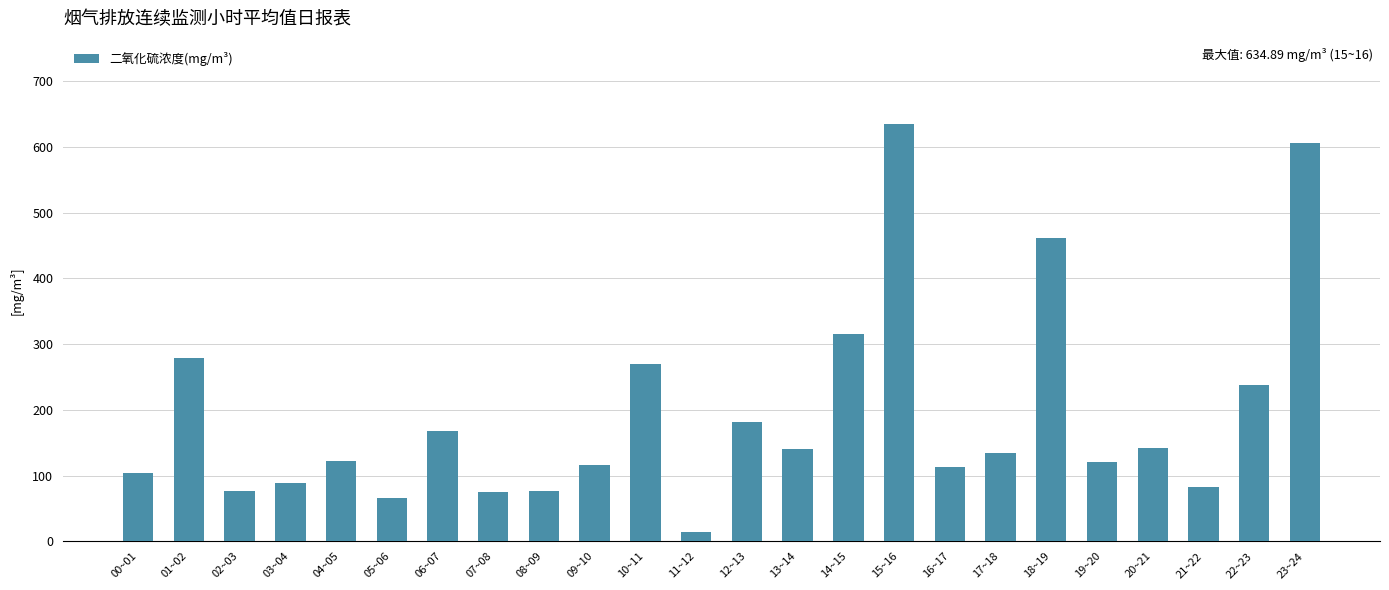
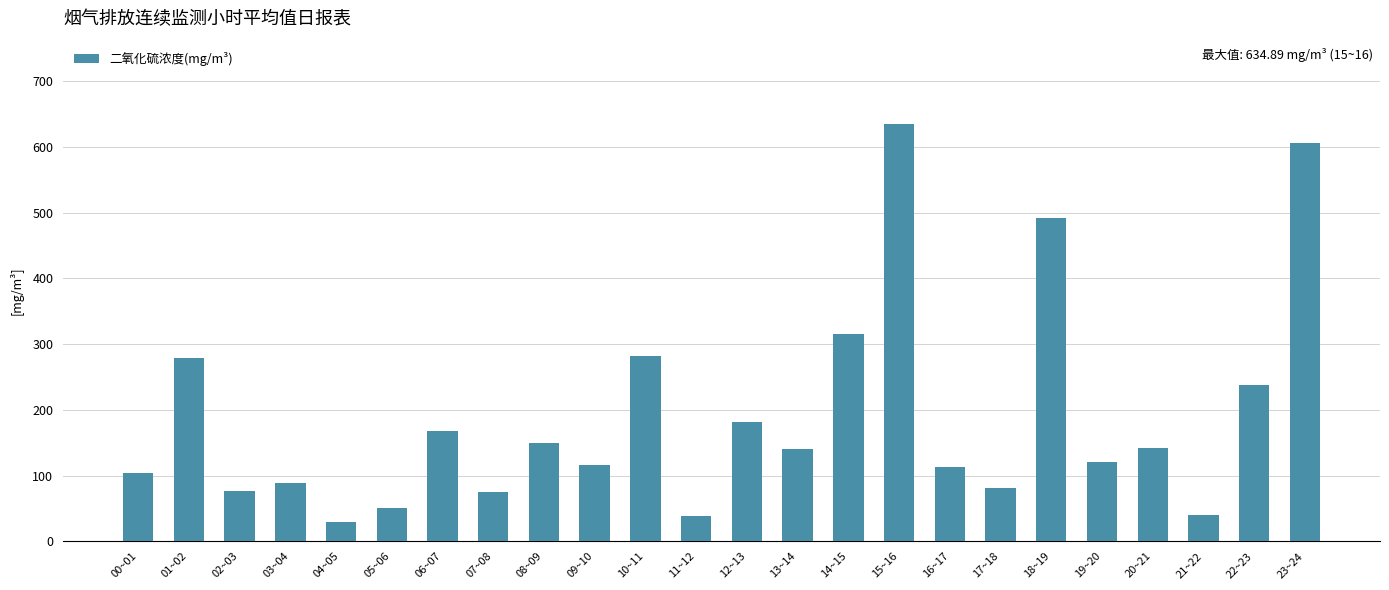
04~05: 120 -> 30
05~06: 70 -> 50
08~09: 80 -> 150
10~11: 270 -> 280
11~12: 10 -> 40
17~18: 130 -> 80
18~19: 460 -> 490
21~22: 80 -> 40
